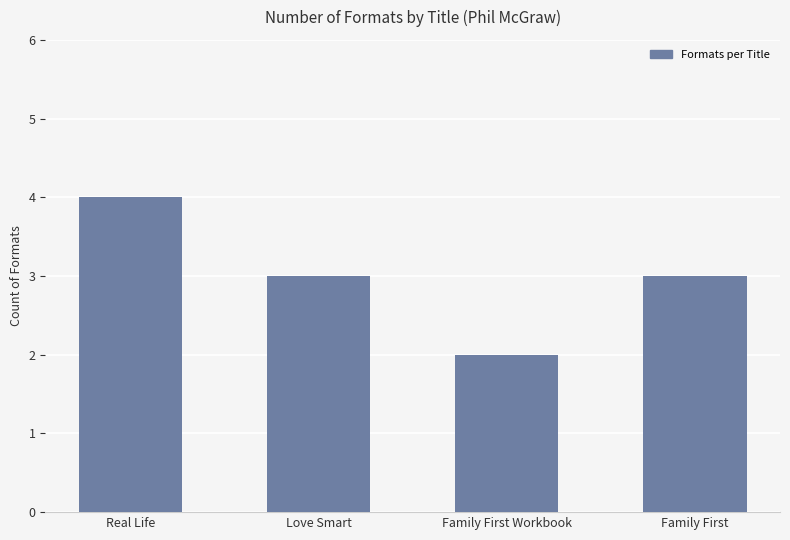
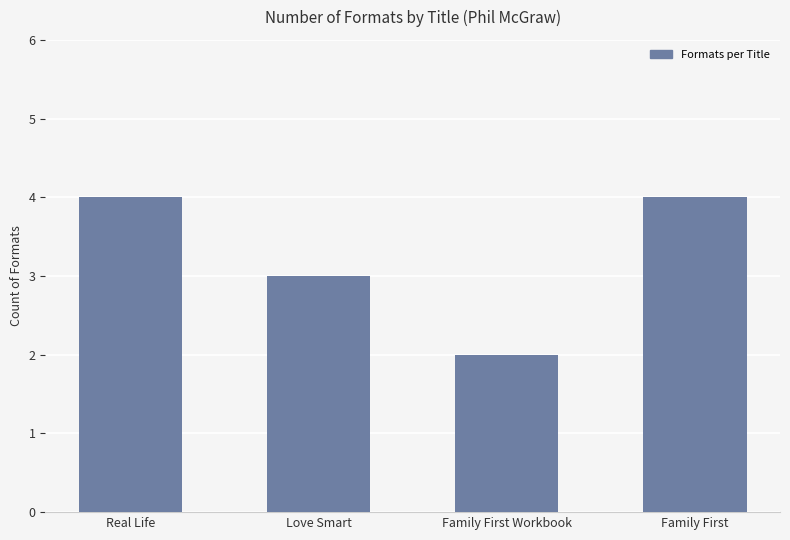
Family First: 3 -> 4
